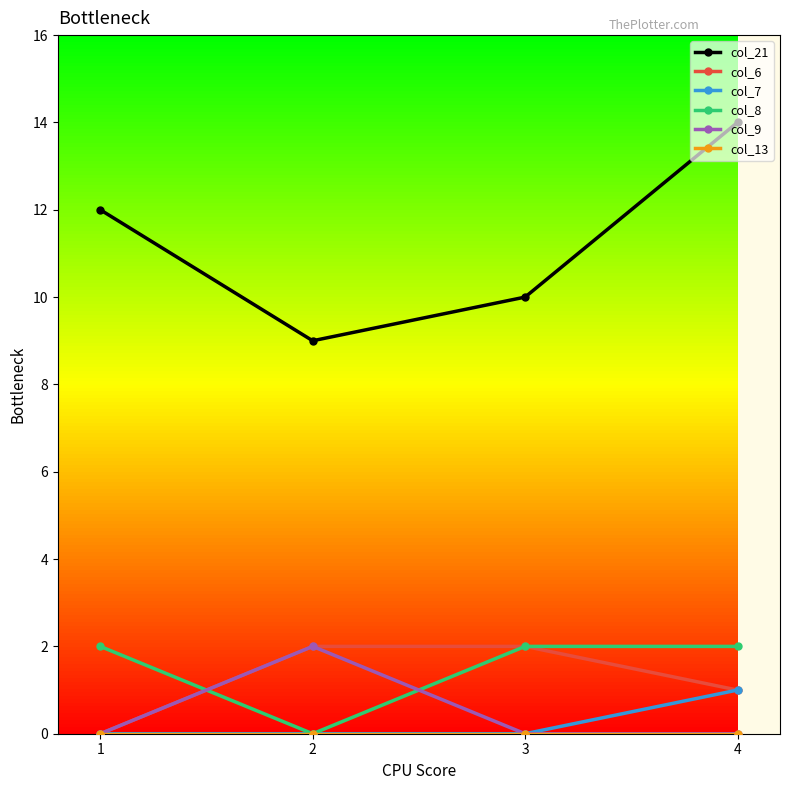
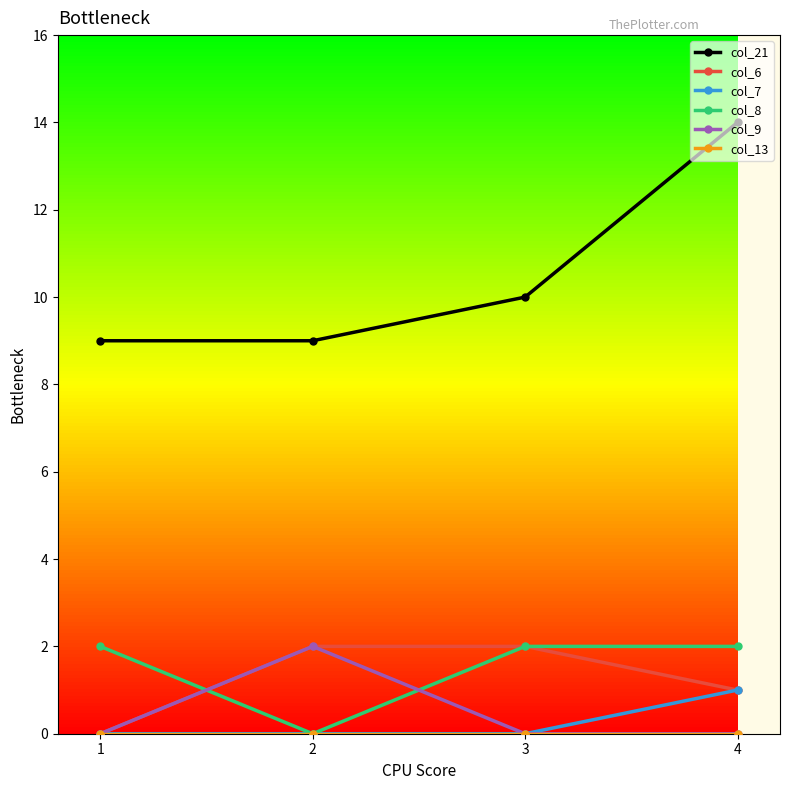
col_21, 1: 12 -> 9
